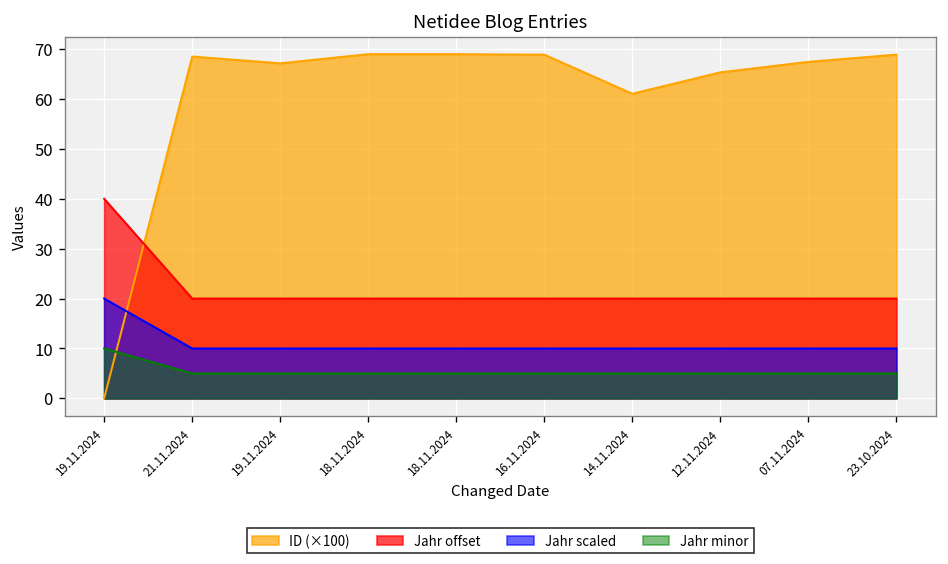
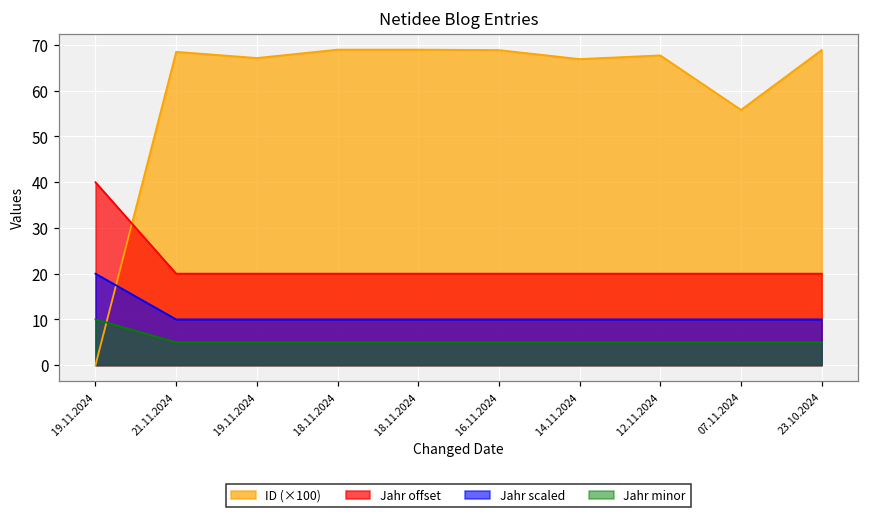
ID (×100), 14.11.2024: 61 -> 67
ID (×100), 12.11.2024: 65 -> 68
ID (×100), 07.11.2024: 67 -> 56
